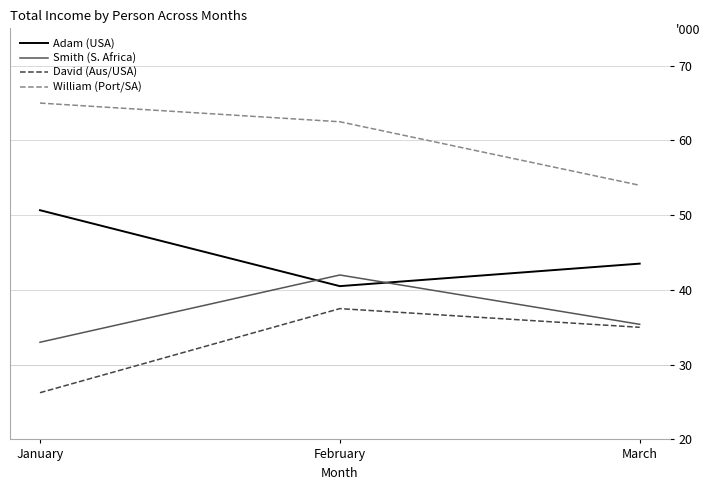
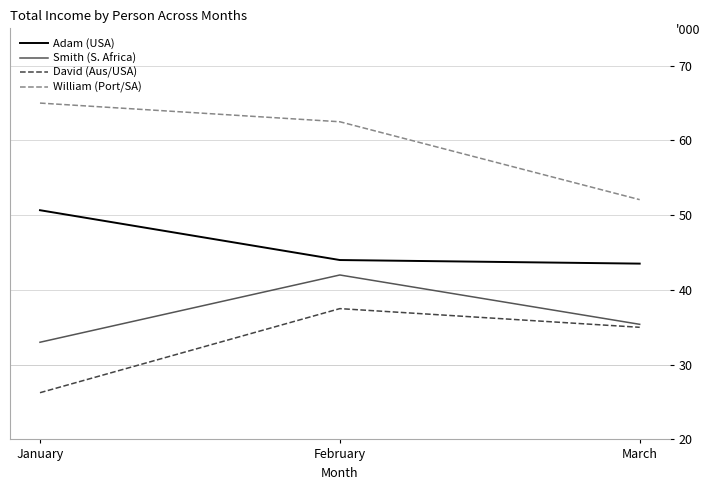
Adam (USA), February: 41 -> 44
William (Port/SA), March: 54 -> 52
